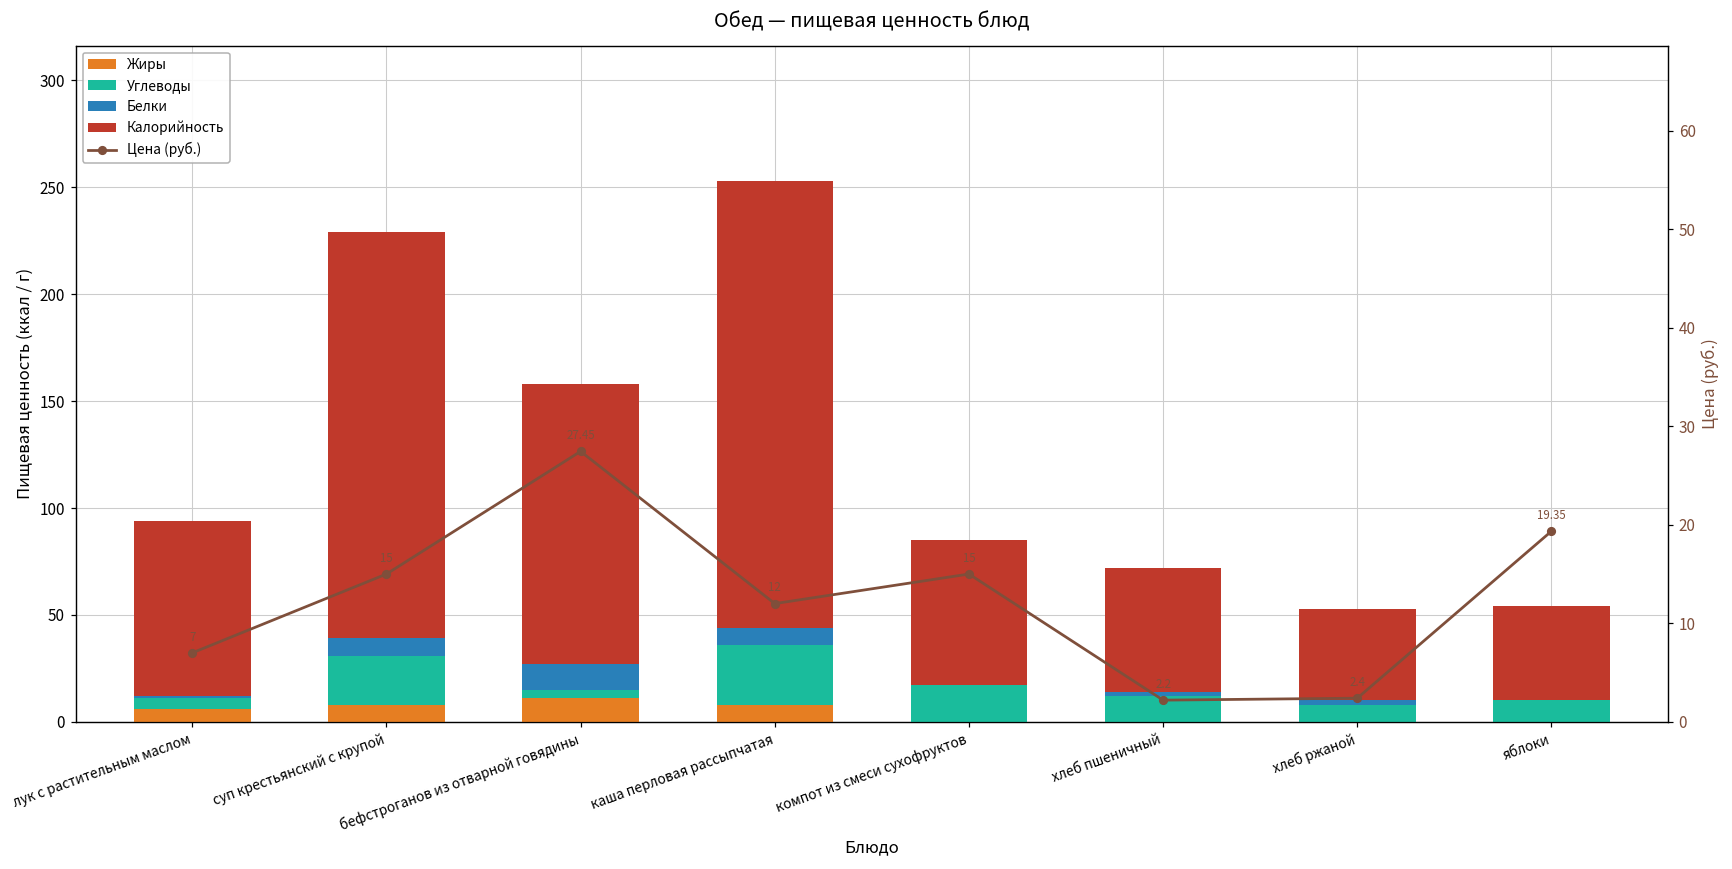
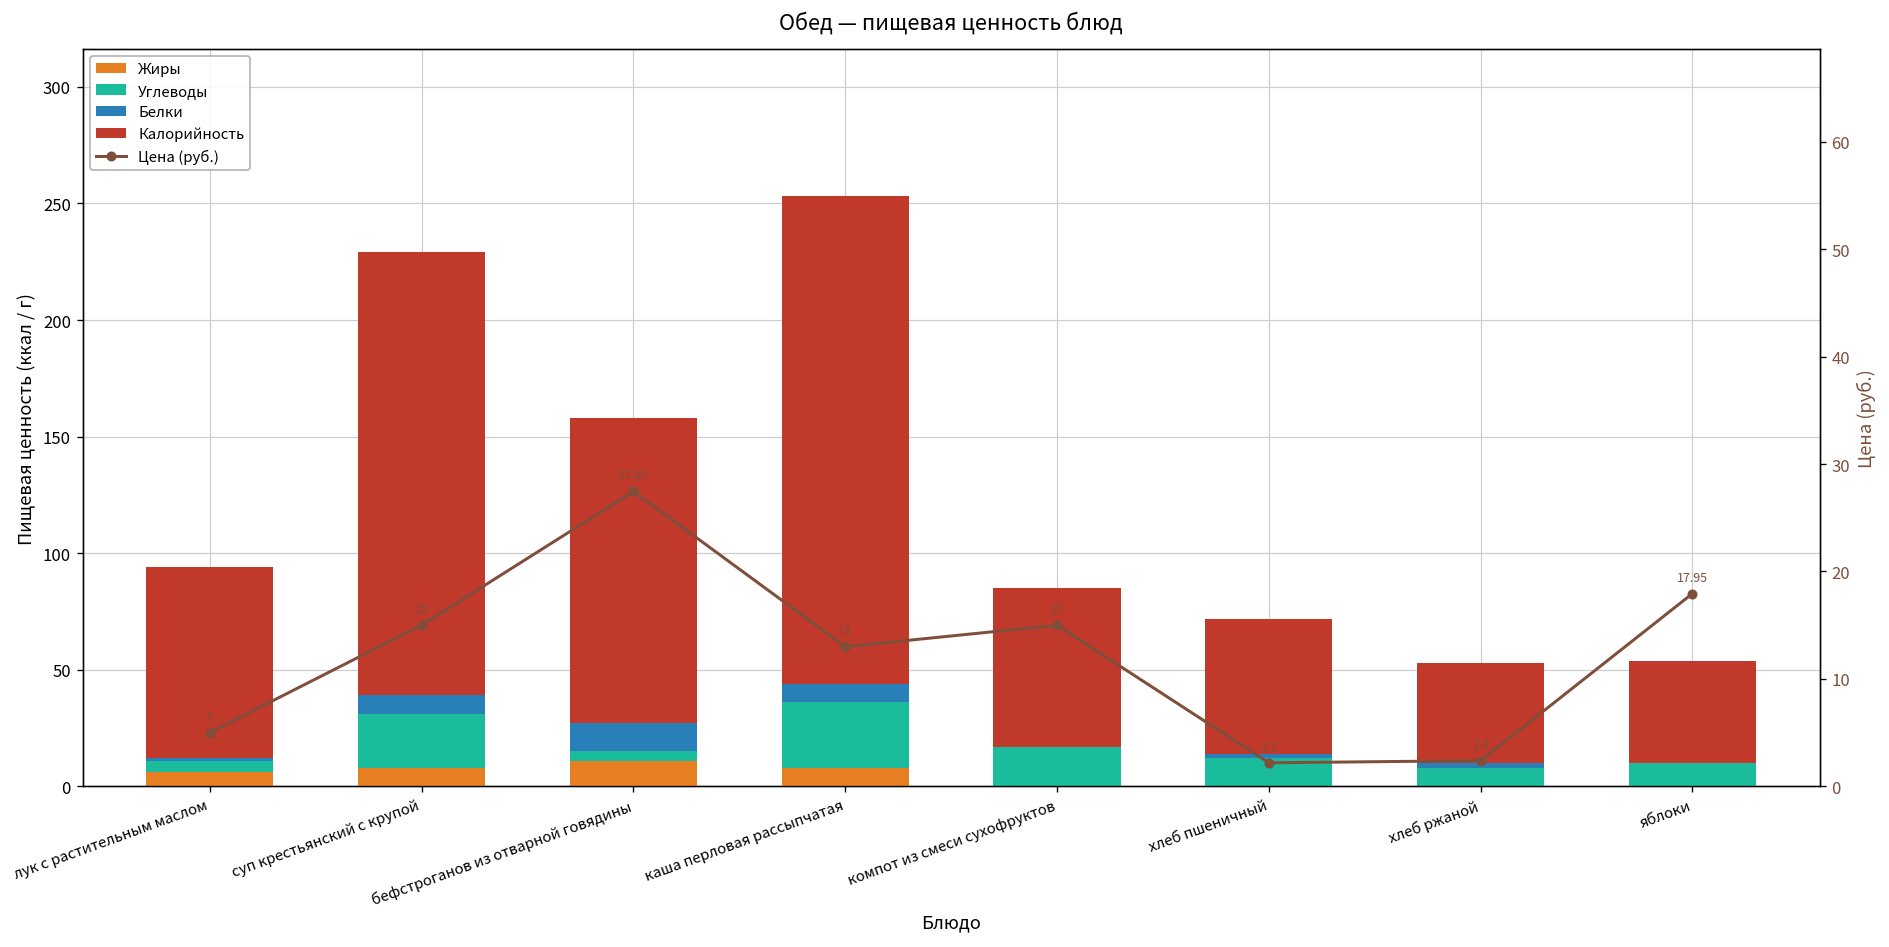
Цена (руб.), лук с растительным маслом: 7 -> 5
Цена (руб.), каша перловая рассыпчатая: 12 -> 13
Цена (руб.), яблоки: 19.35 -> 17.95
